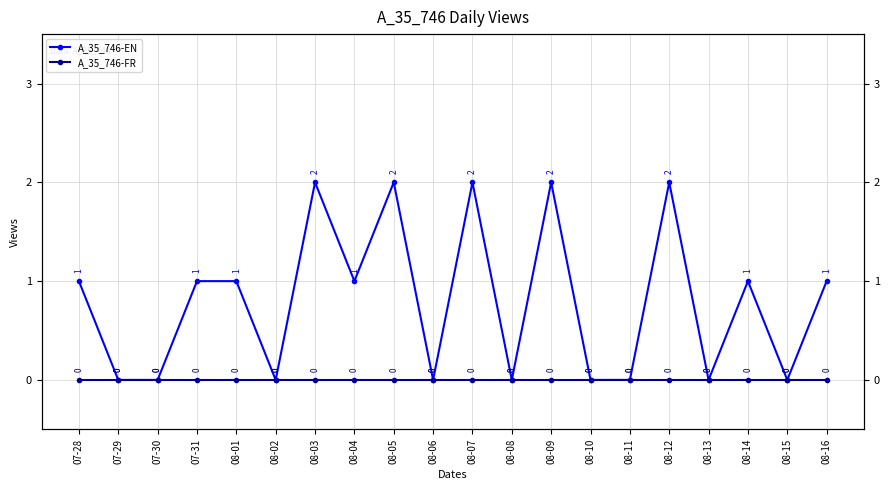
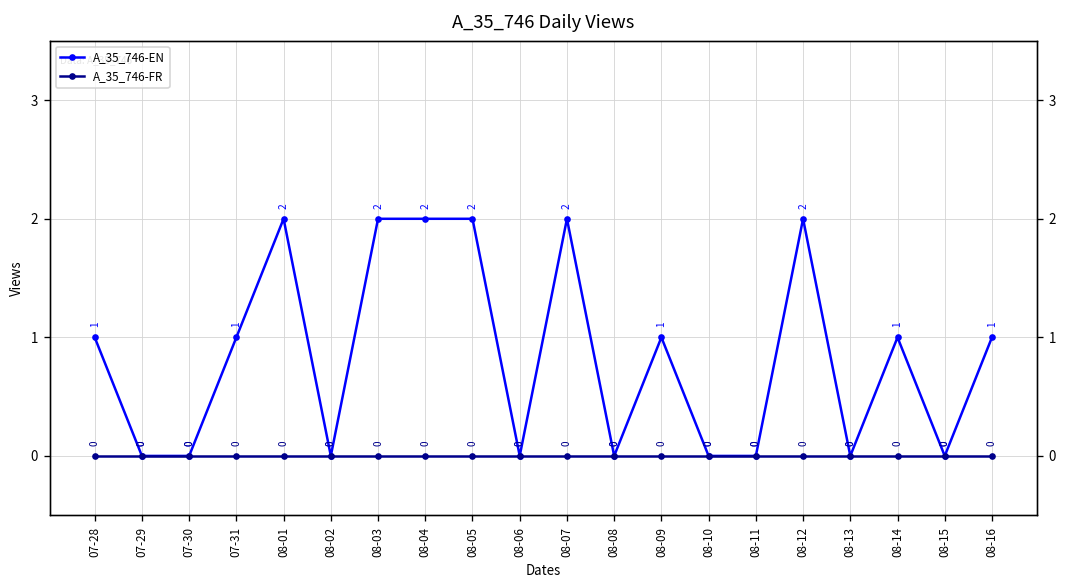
A_35_746-EN, 08-01: 1 -> 2
A_35_746-EN, 08-04: 1 -> 2
A_35_746-EN, 08-09: 2 -> 1
